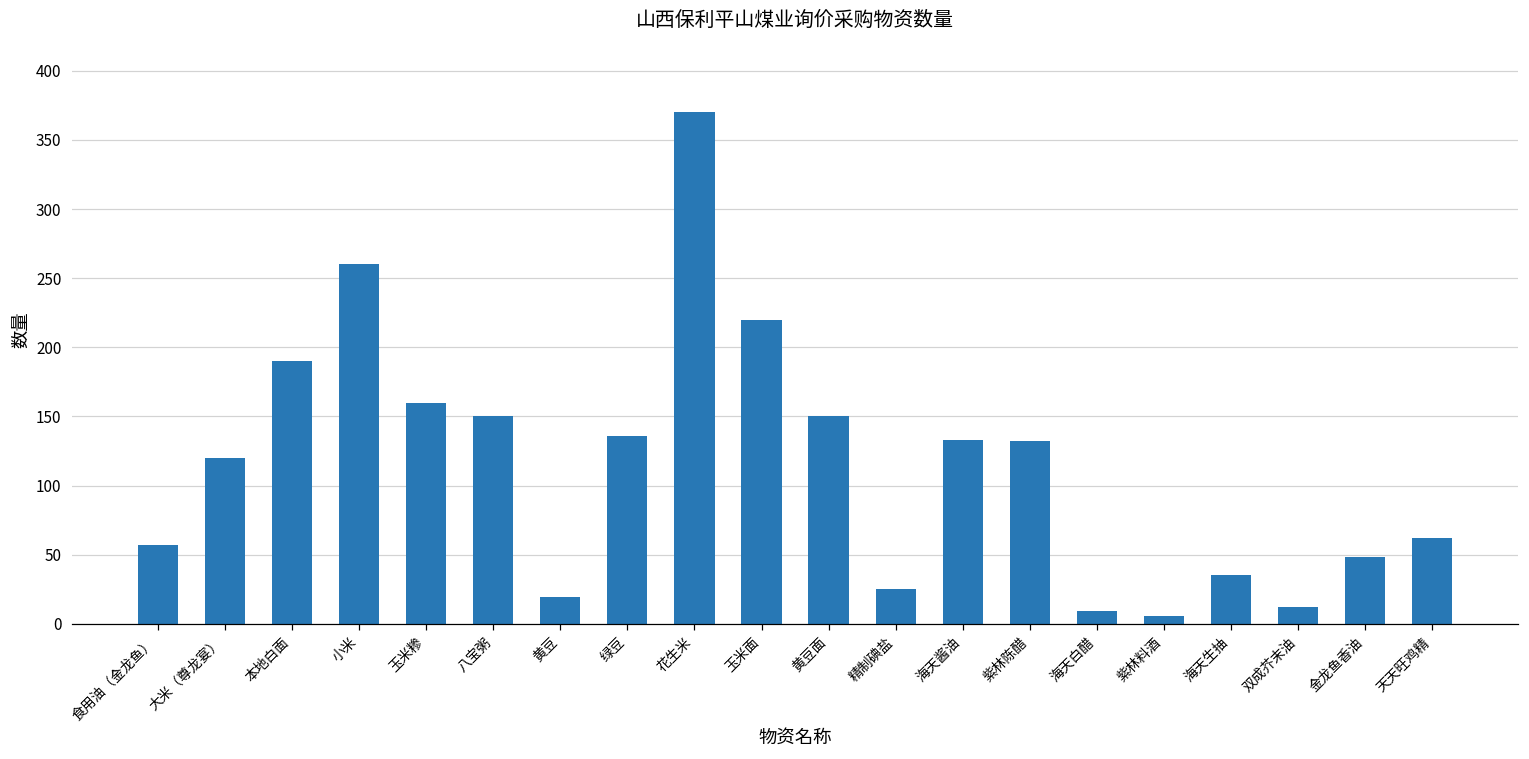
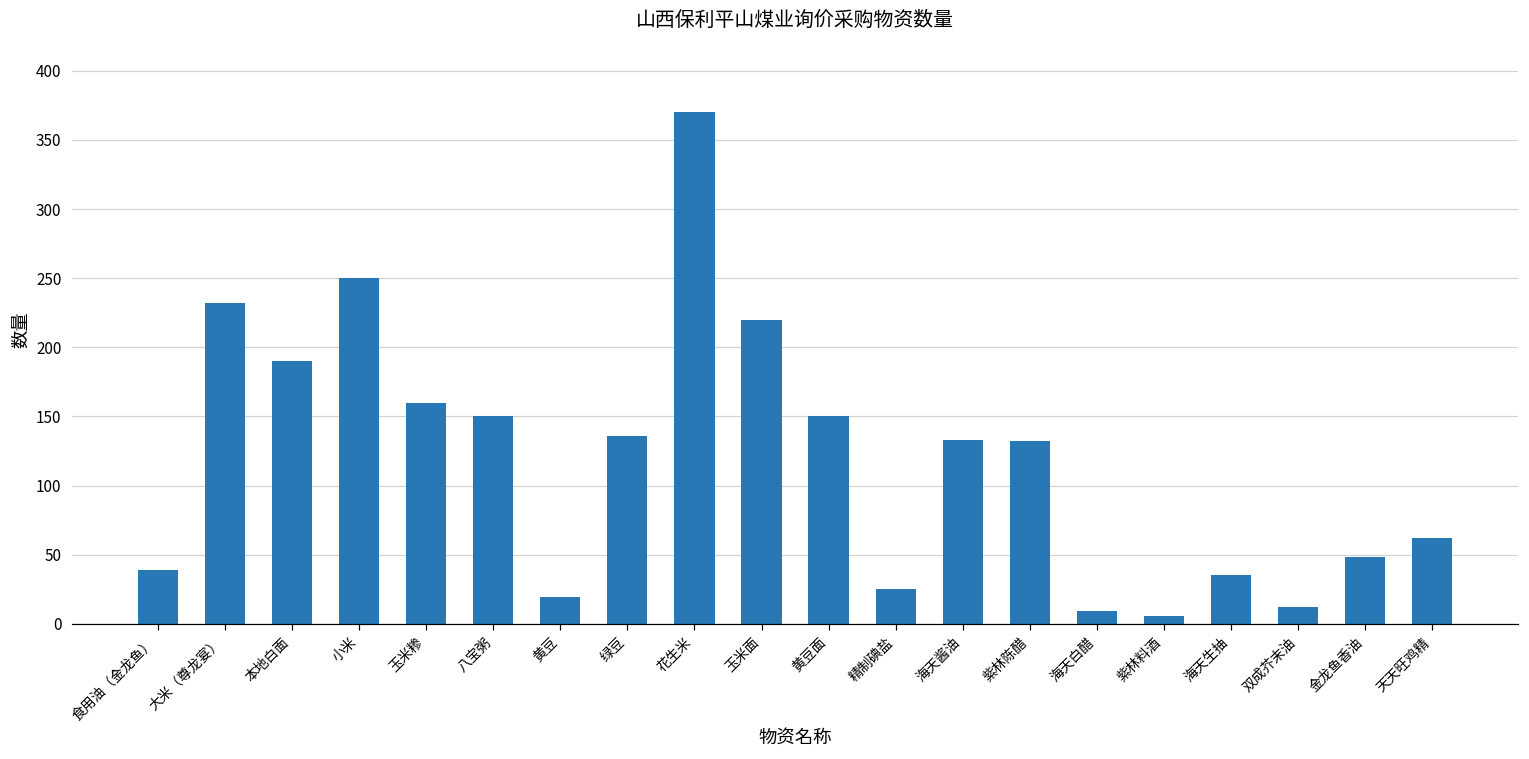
食用油（金龙鱼）: 57 -> 39
大米（尊龙宴）: 120 -> 232
小米: 260 -> 250
